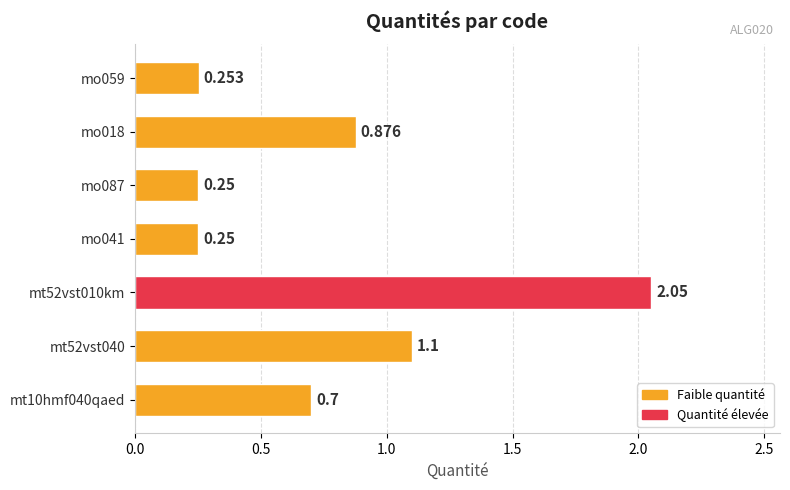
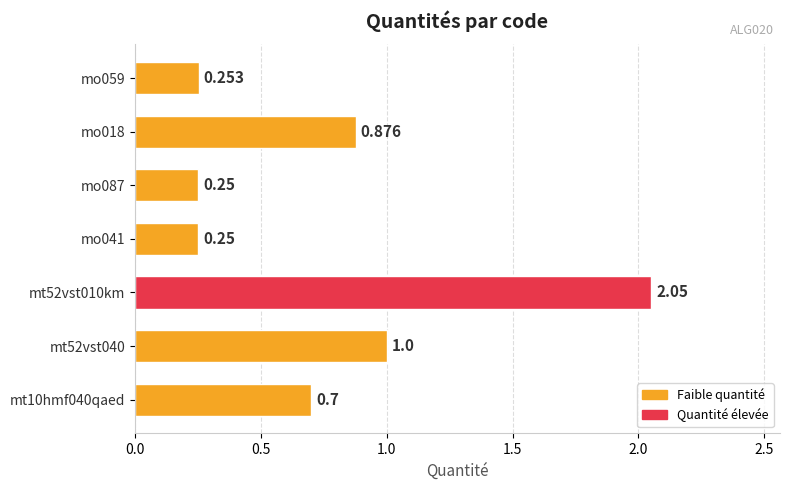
mt52vst040: 1.1 -> 1.0
